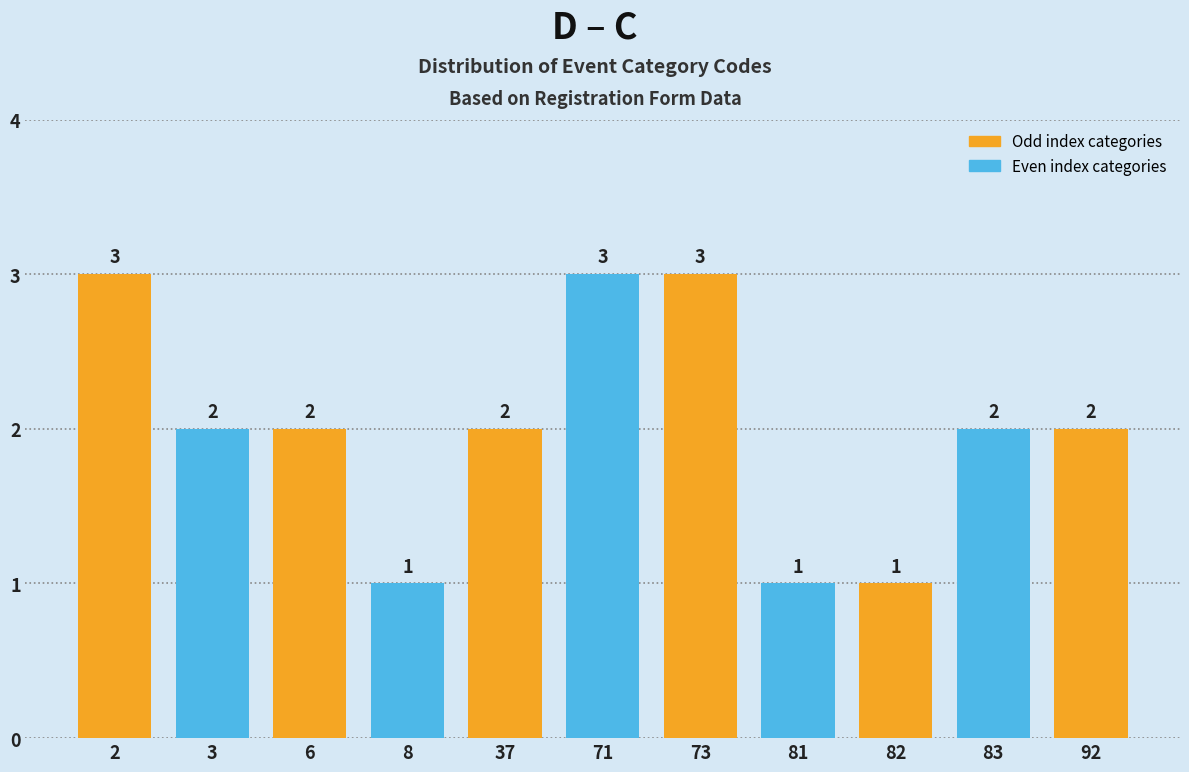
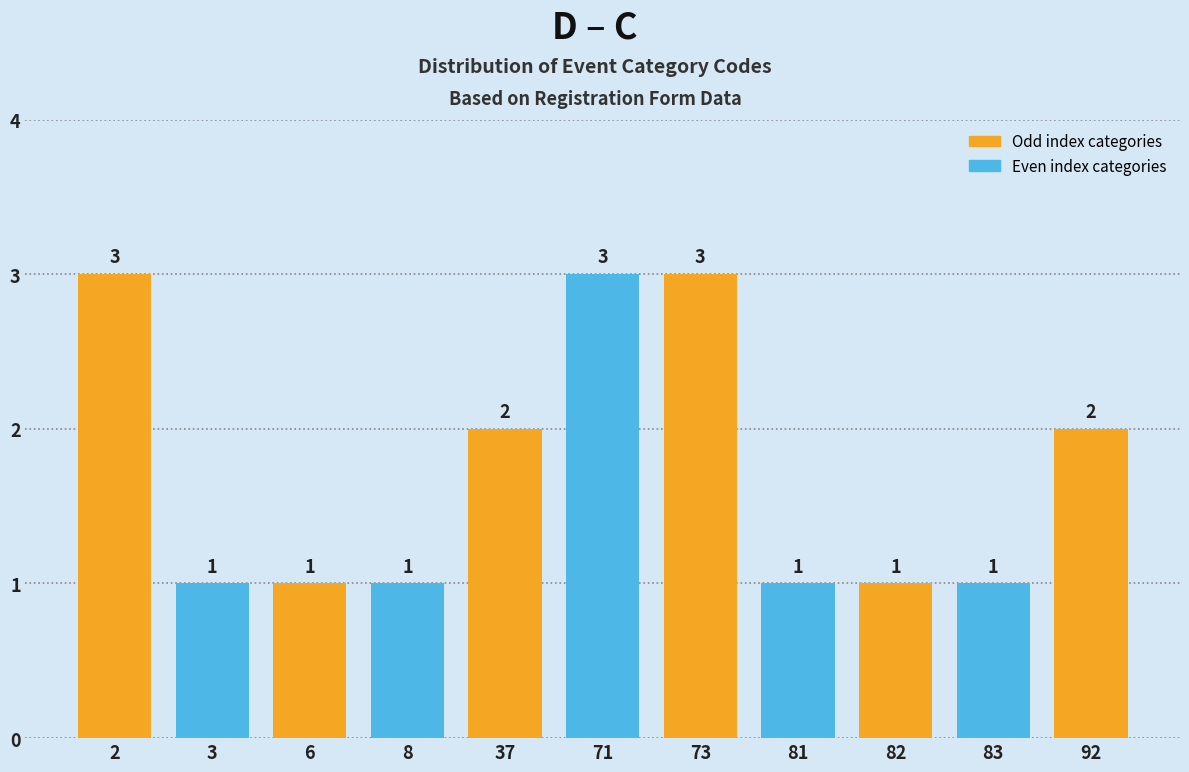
3: 2 -> 1
6: 2 -> 1
83: 2 -> 1
